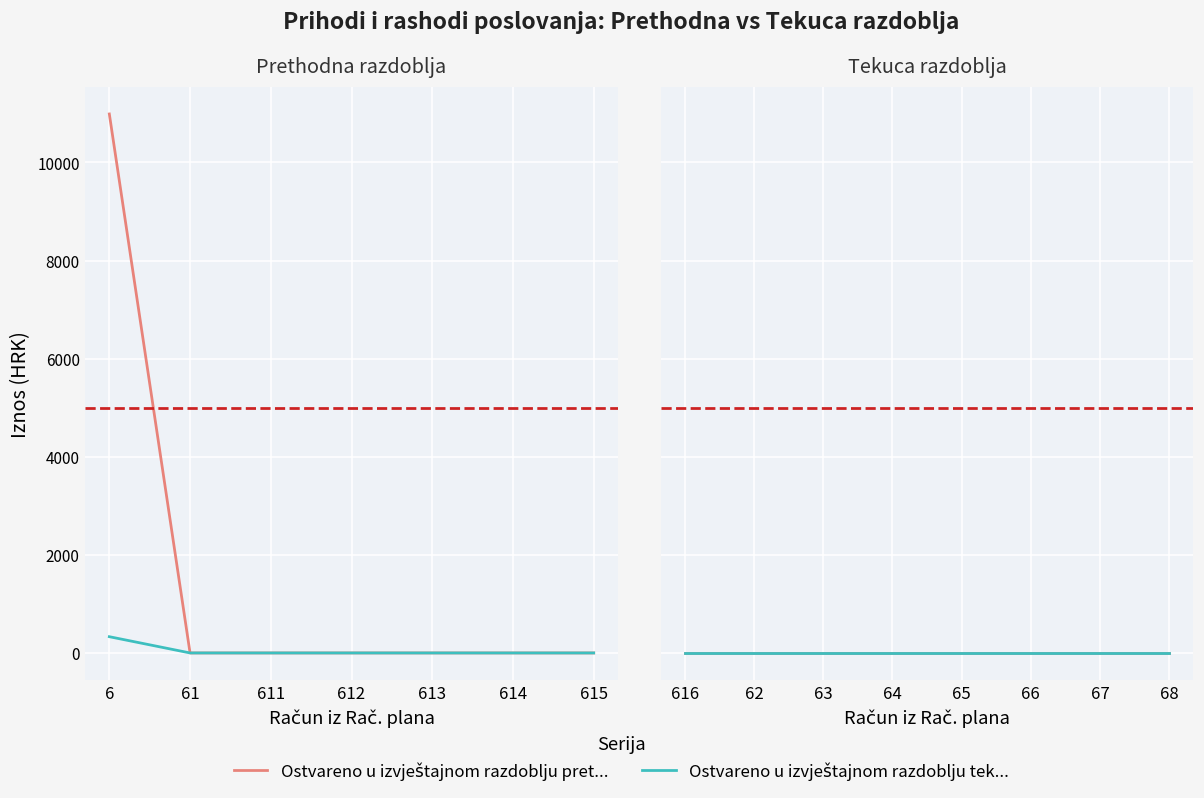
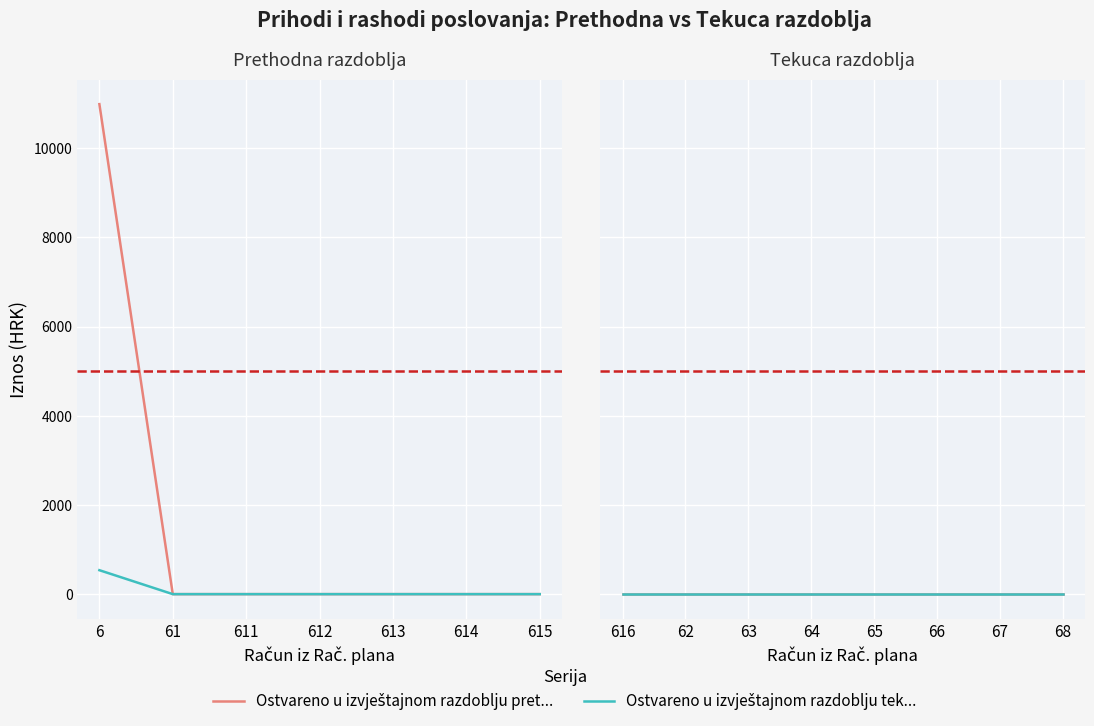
Prethodna razdoblja, Ostvareno u izvještajnom razdoblju tek..., 6: 300 -> 500
